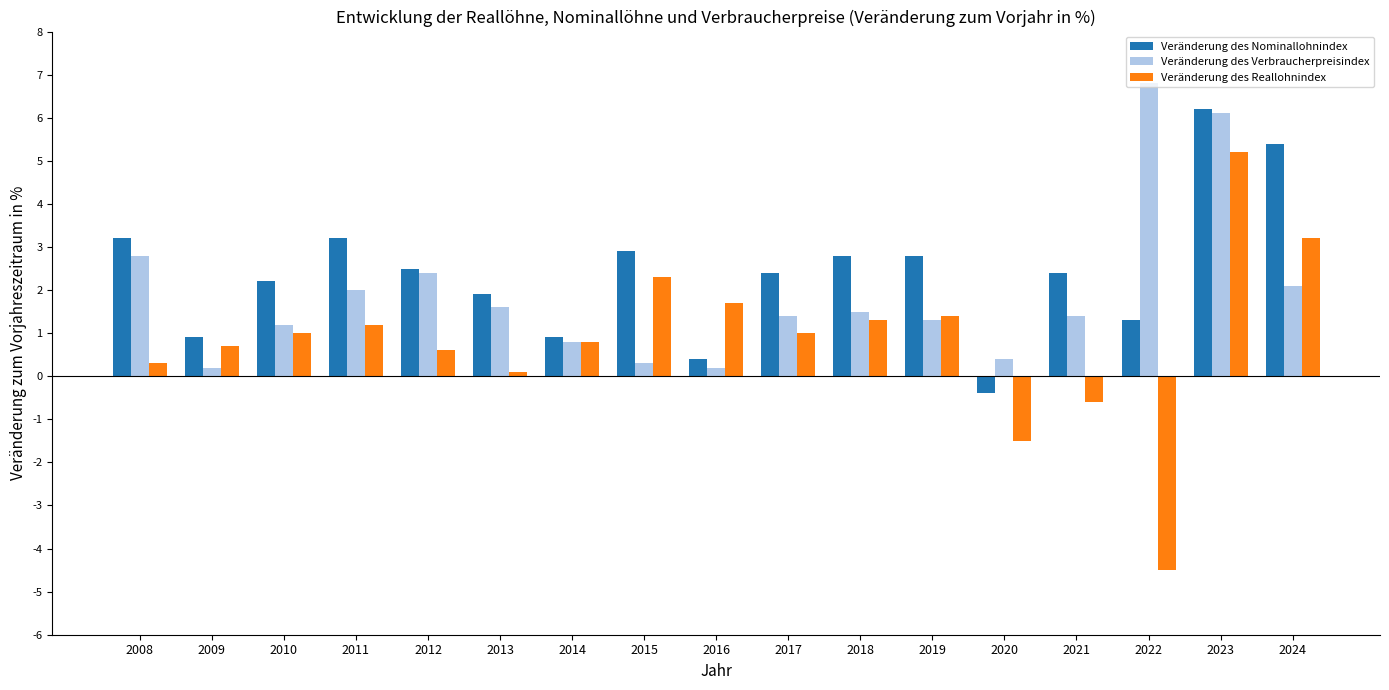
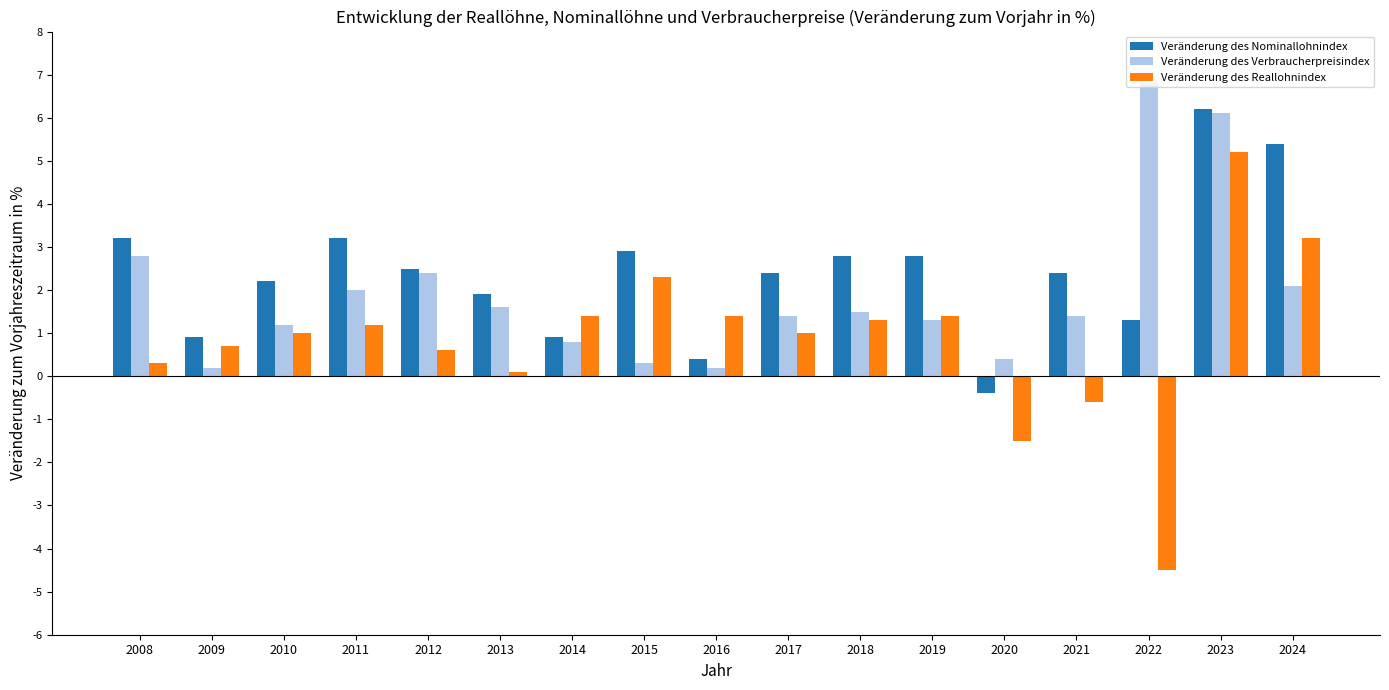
Veränderung des Reallohnindex, 2014: 0.8 -> 1.4
Veränderung des Reallohnindex, 2016: 1.7 -> 1.4
